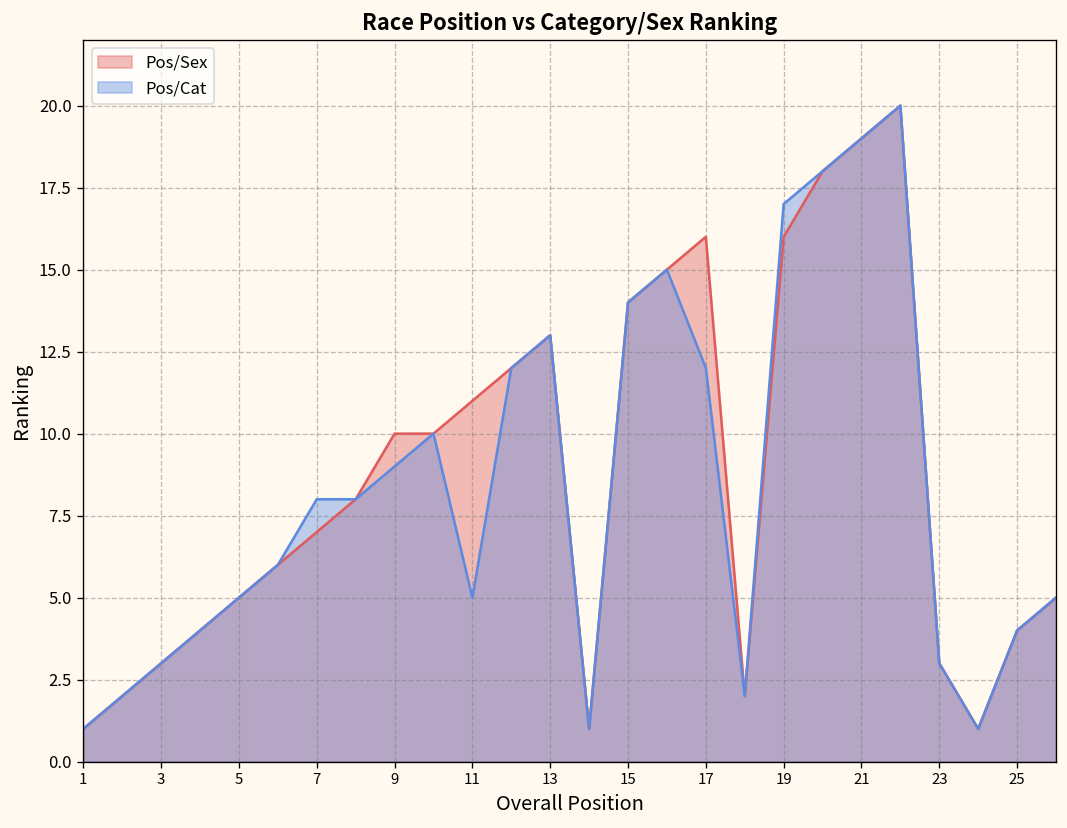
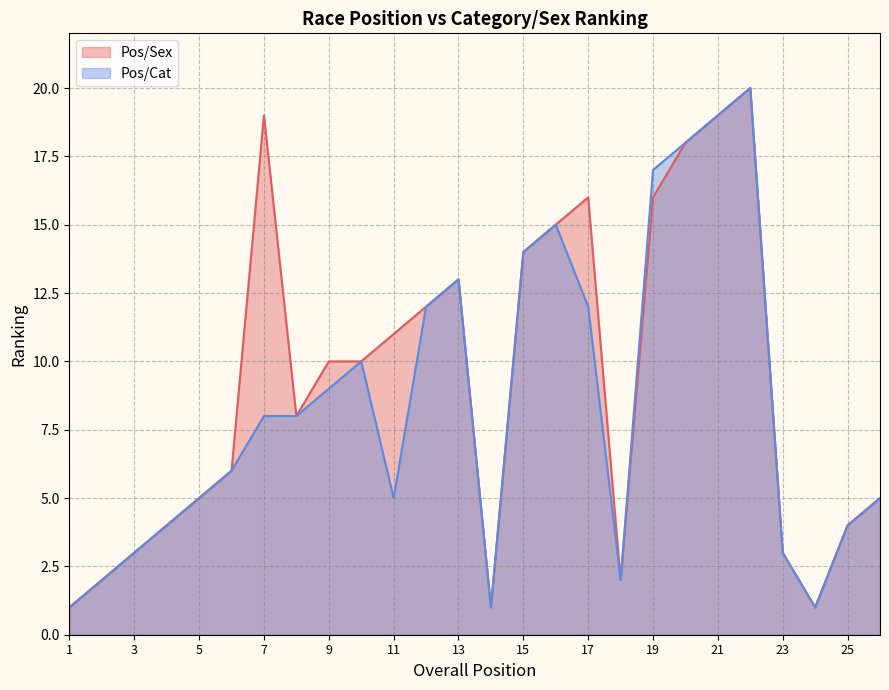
Pos/Sex, 7: 7 -> 19
